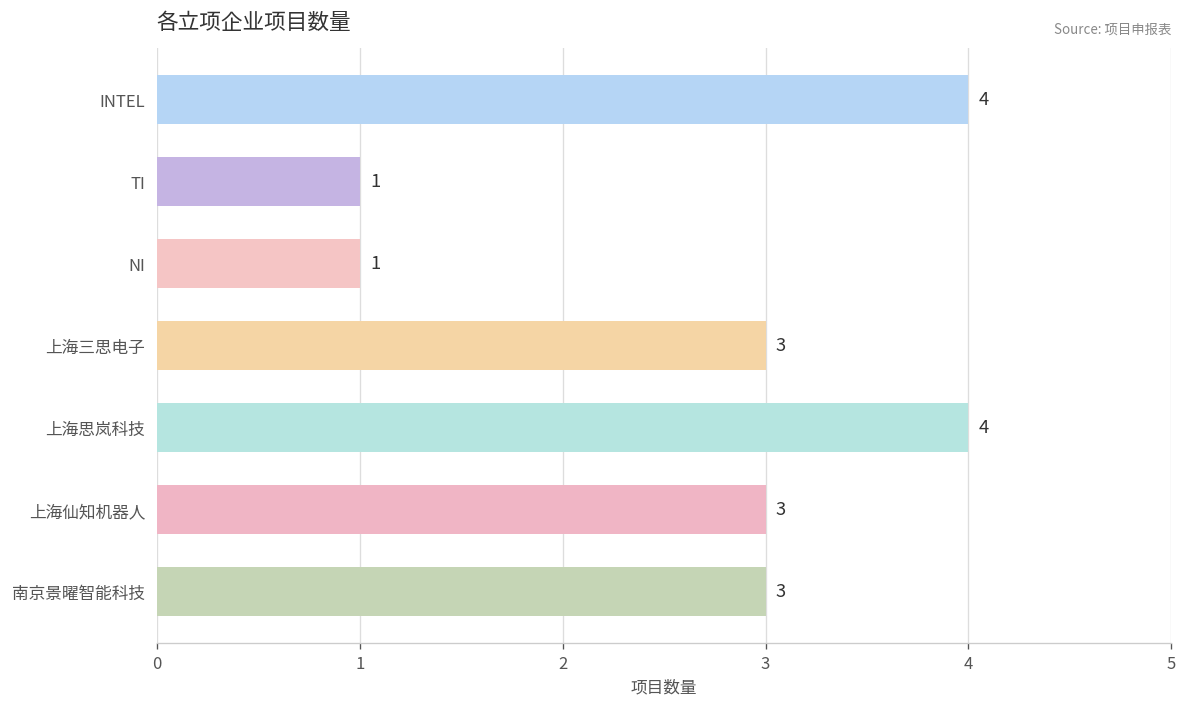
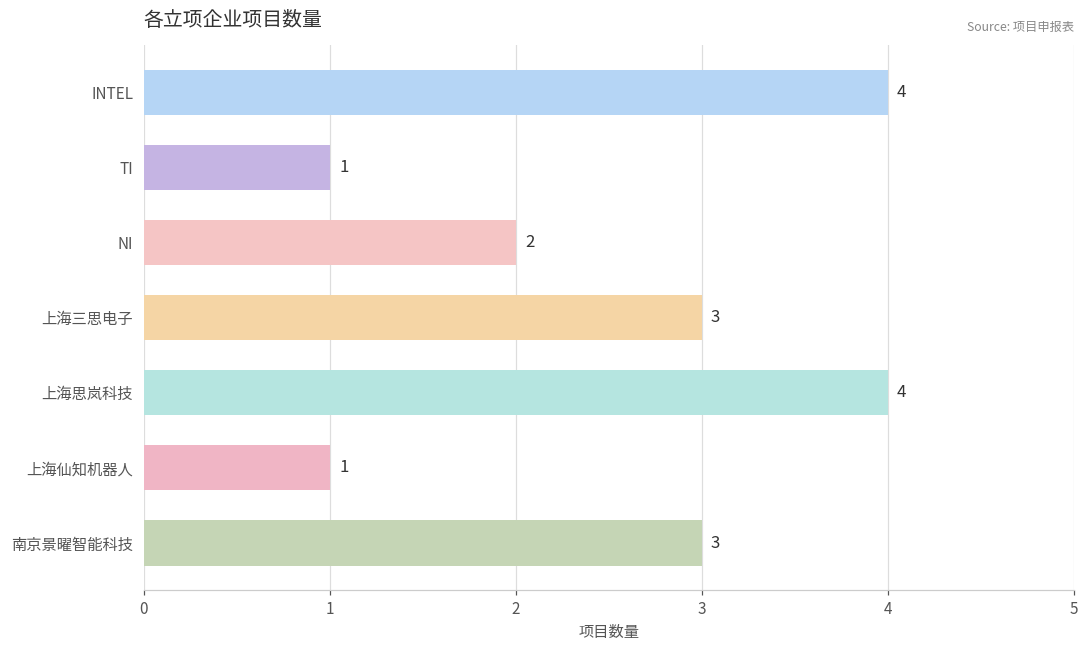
NI: 1 -> 2
上海仙知机器人: 3 -> 1
